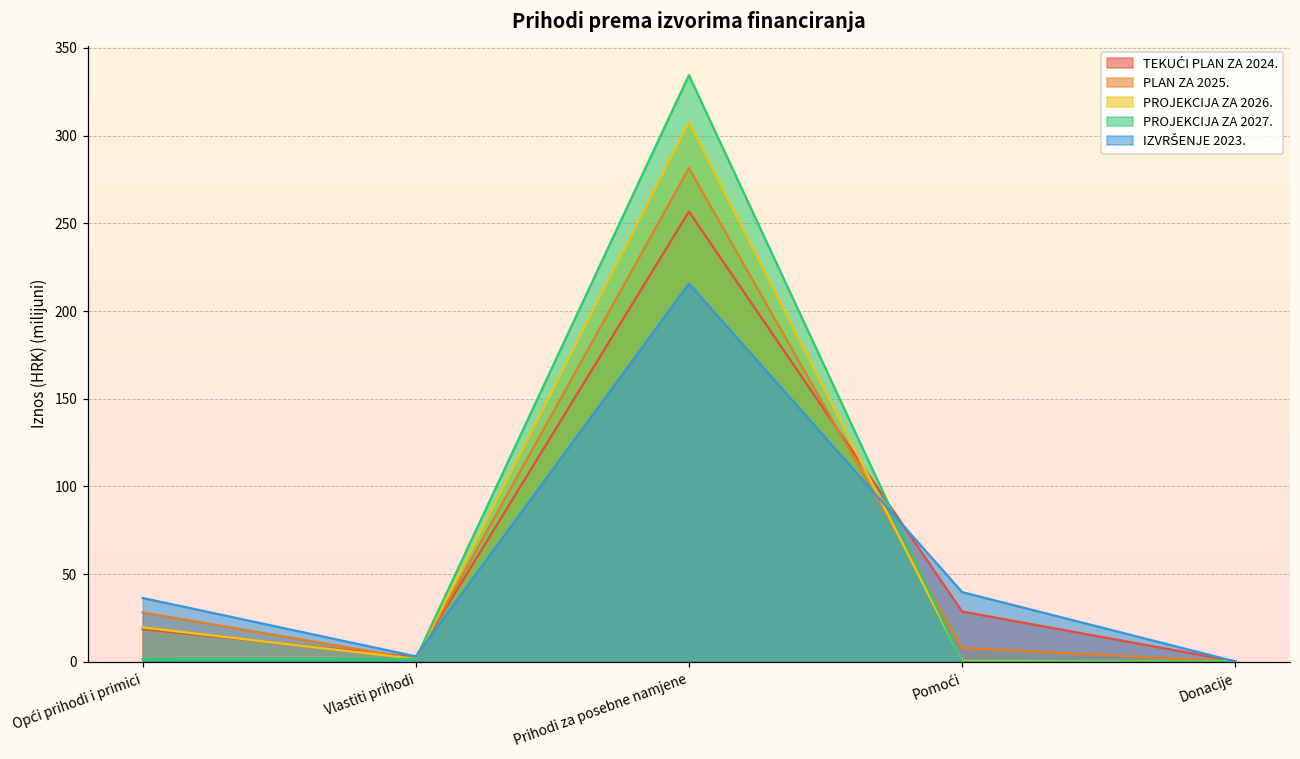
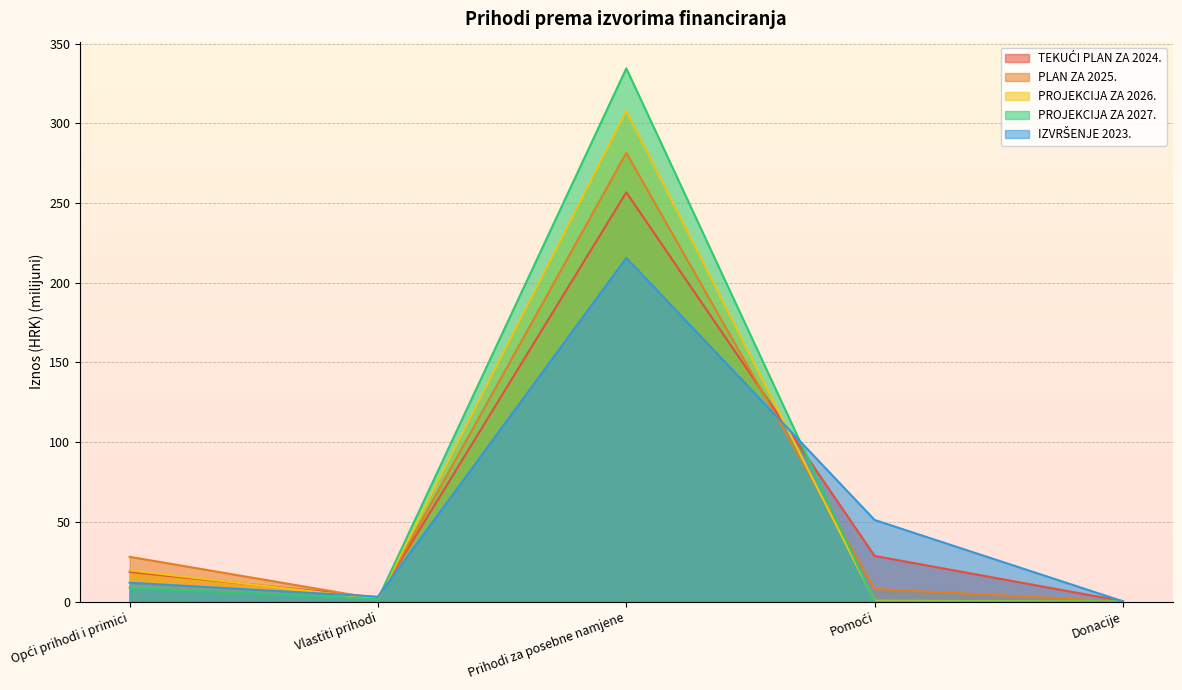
PROJEKCIJA ZA 2027., Opći prihodi i primici: 2 -> 9
IZVRŠENJE 2023., Opći prihodi i primici: 36 -> 12
IZVRŠENJE 2023., Pomoći: 40 -> 51
